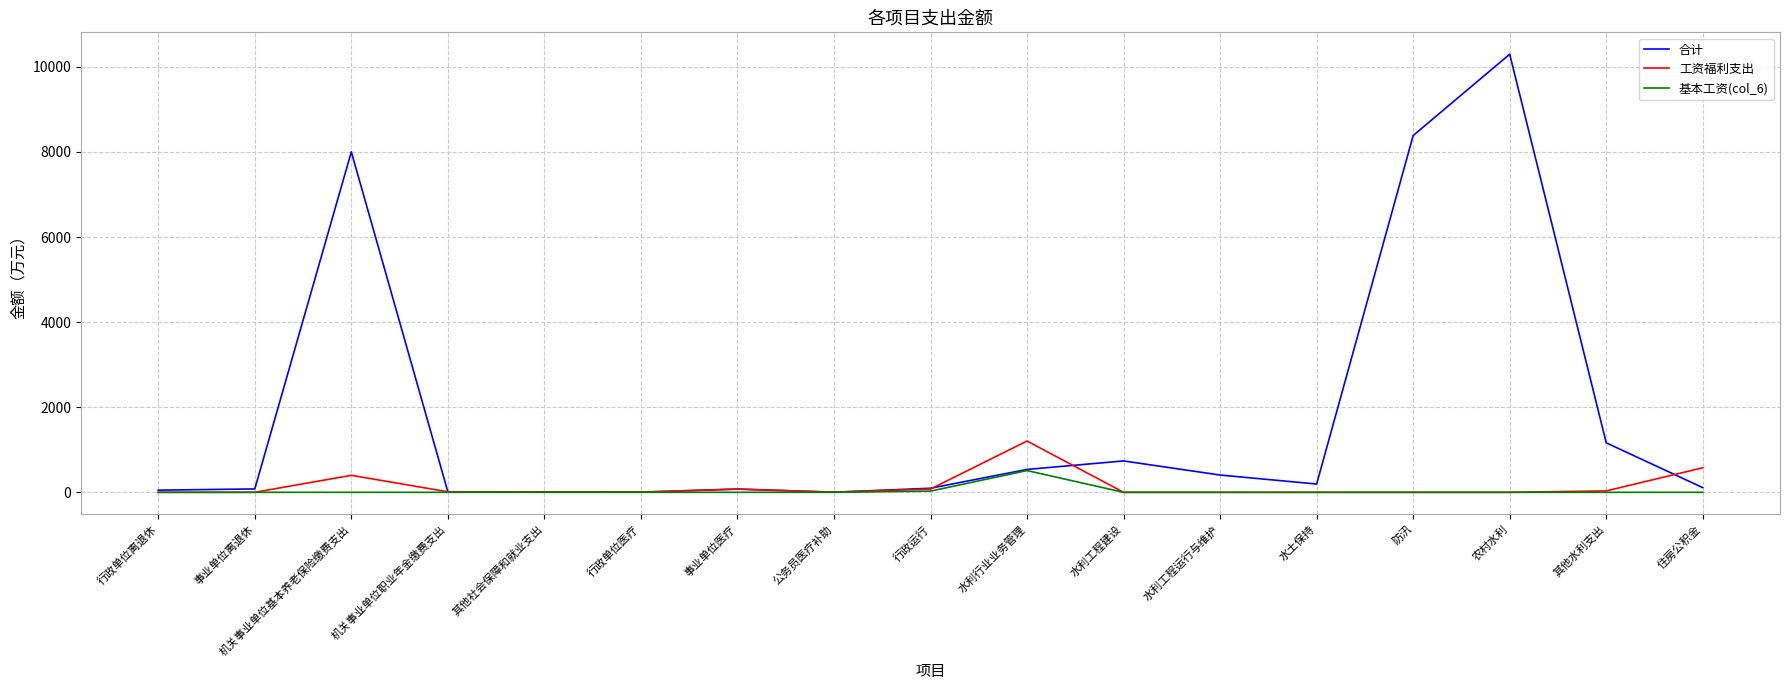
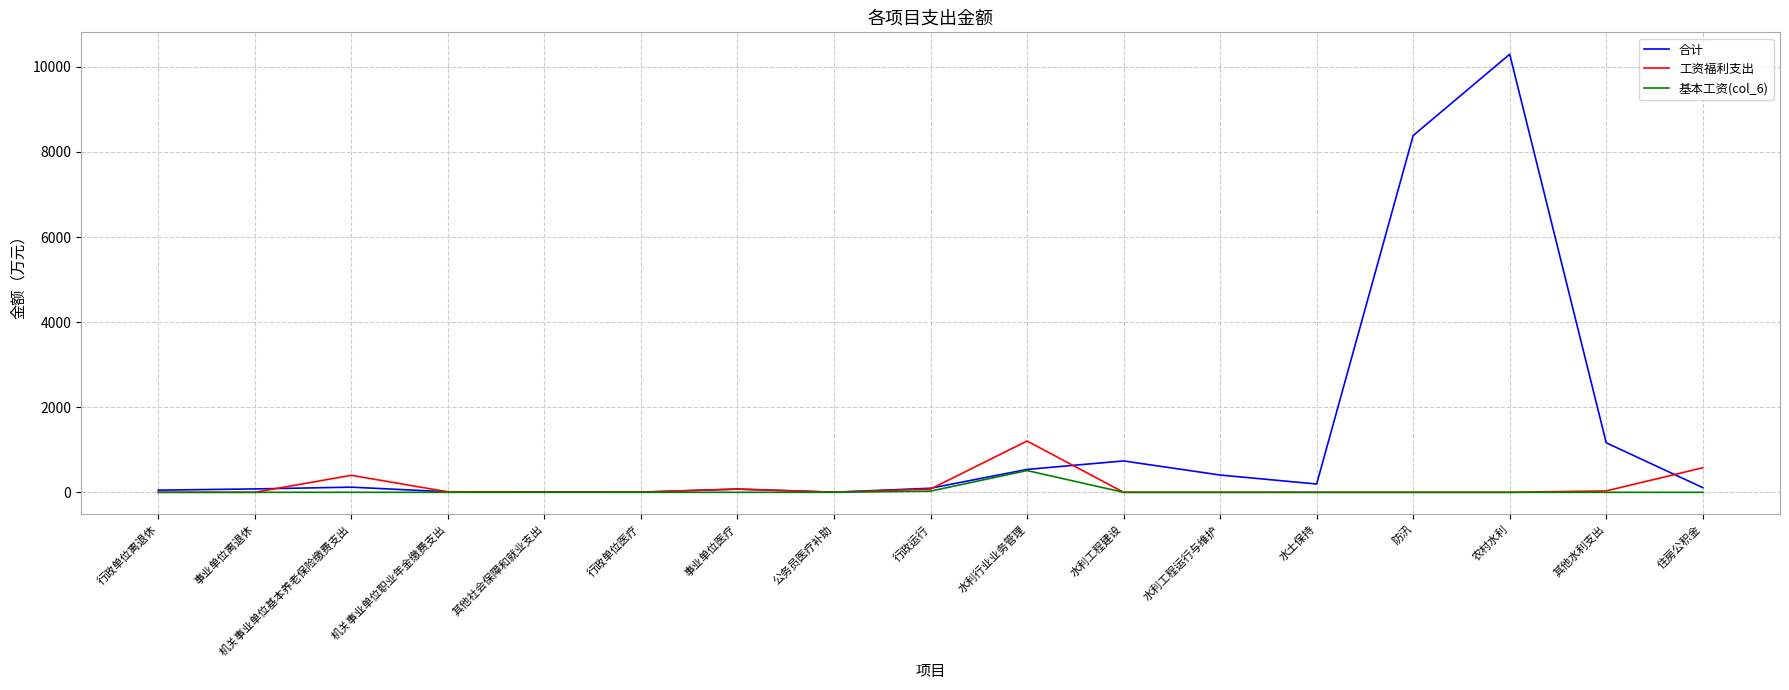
合计, 机关事业单位基本养老保险缴费支出: 8000 -> 100
